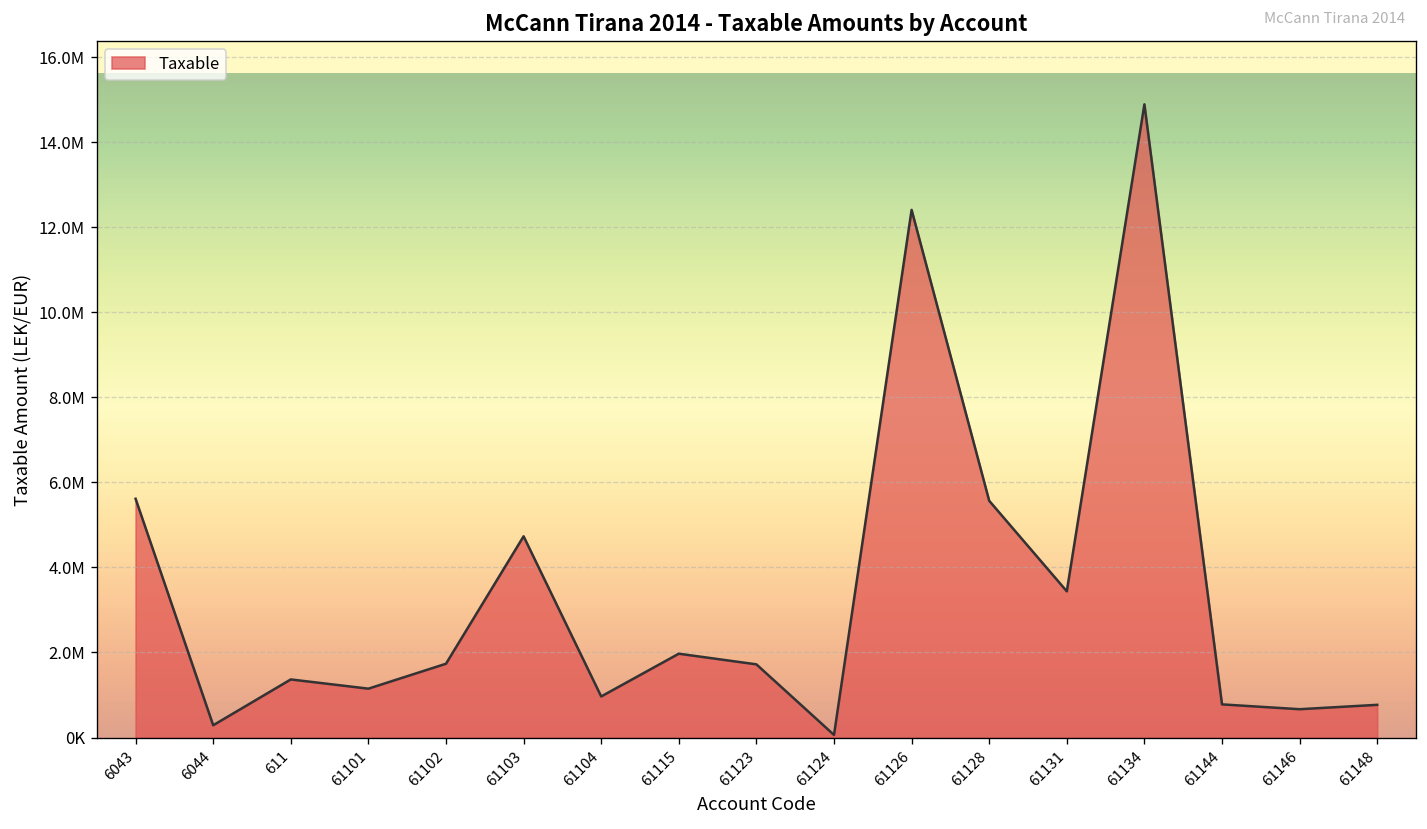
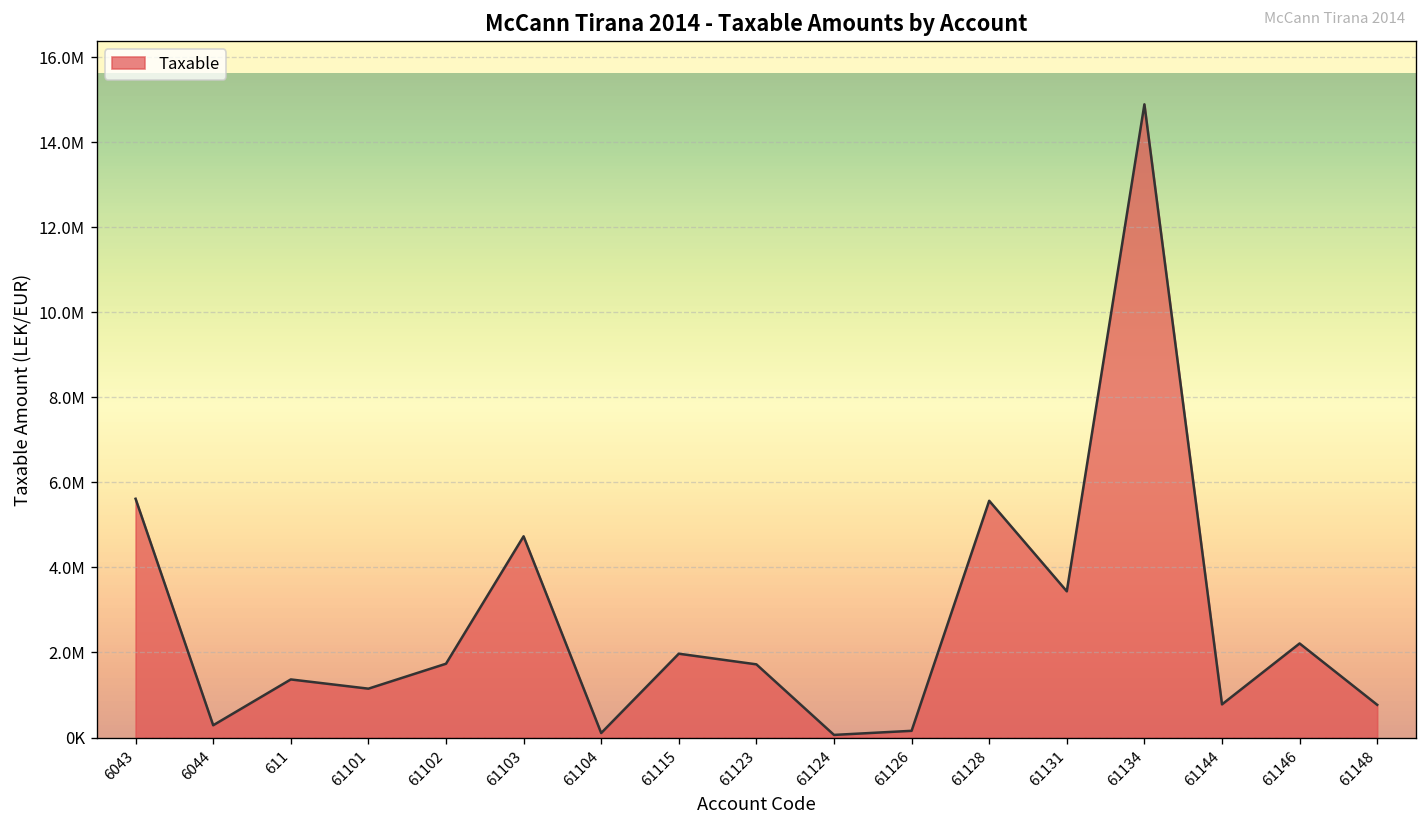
61104: 1000000 -> 100000
61126: 12400000 -> 200000
61146: 700000 -> 2200000
